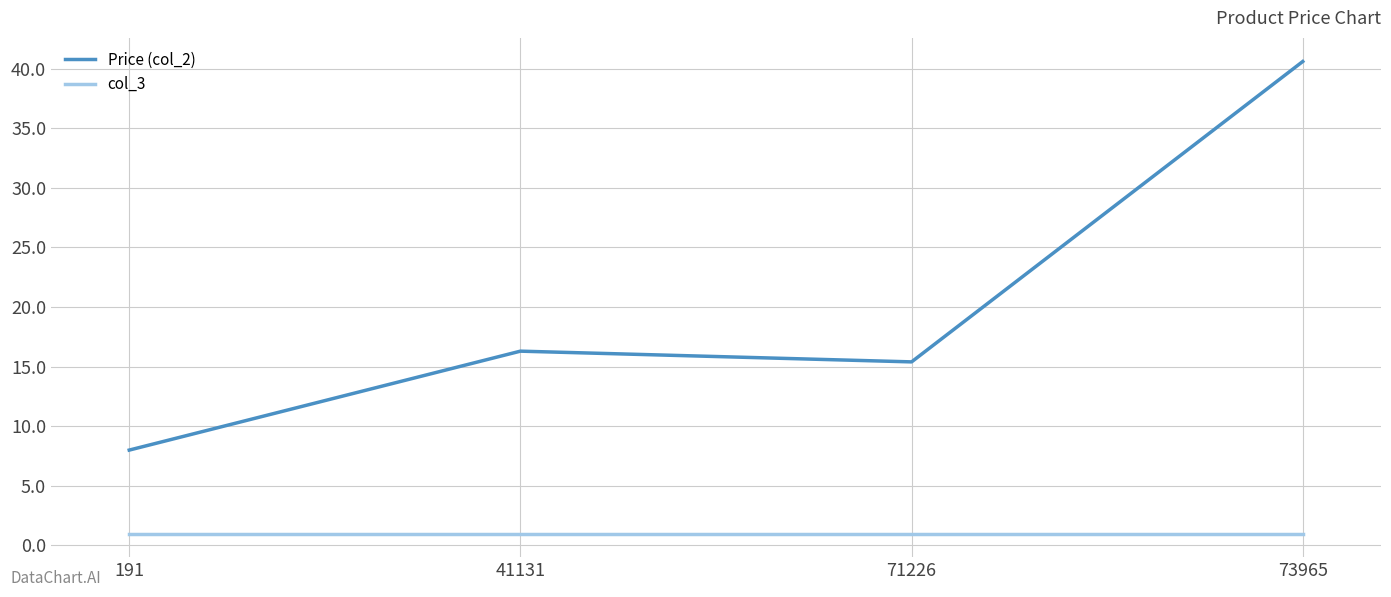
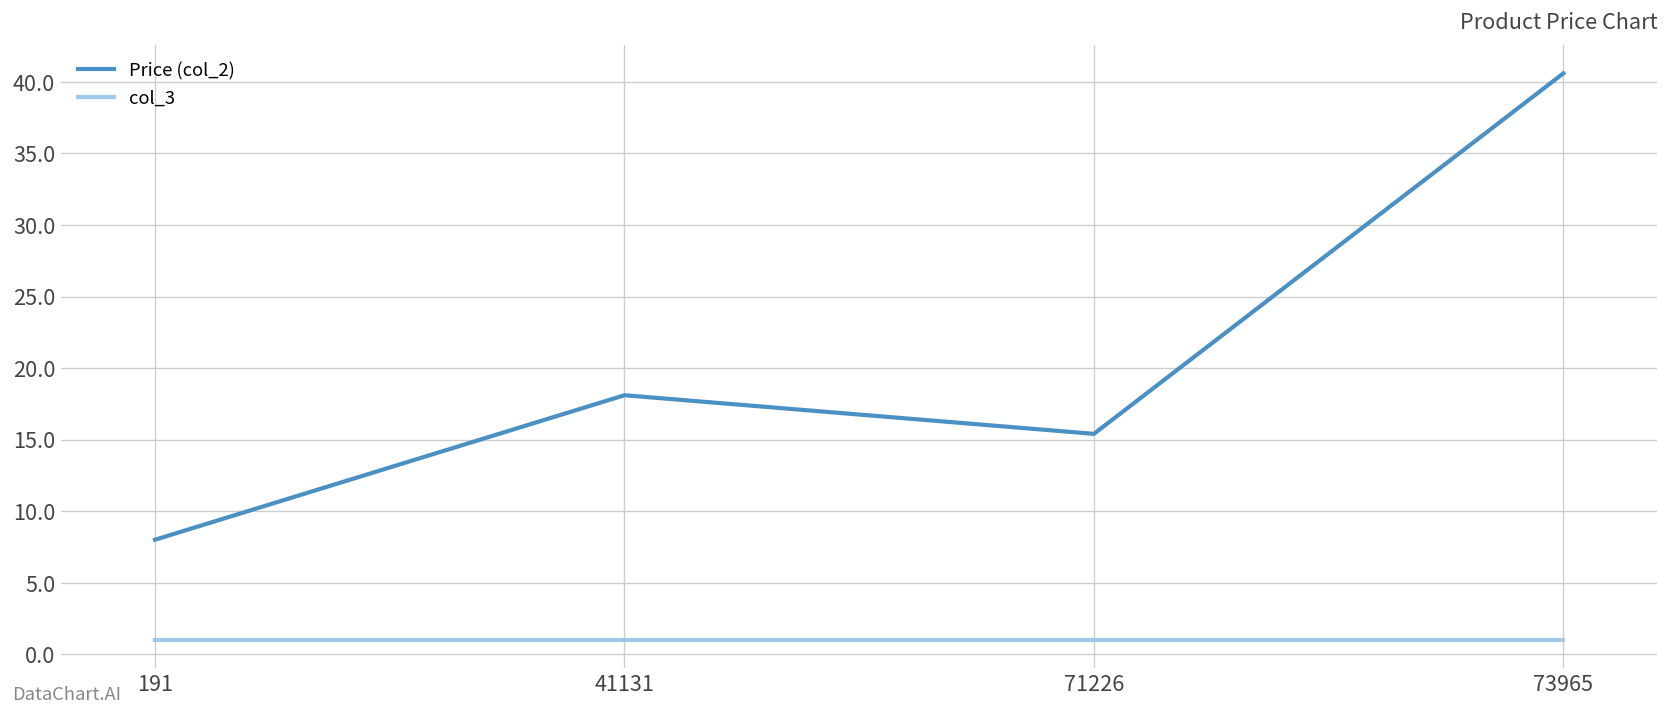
Price (col_2), 41131: 16.3 -> 18.1
